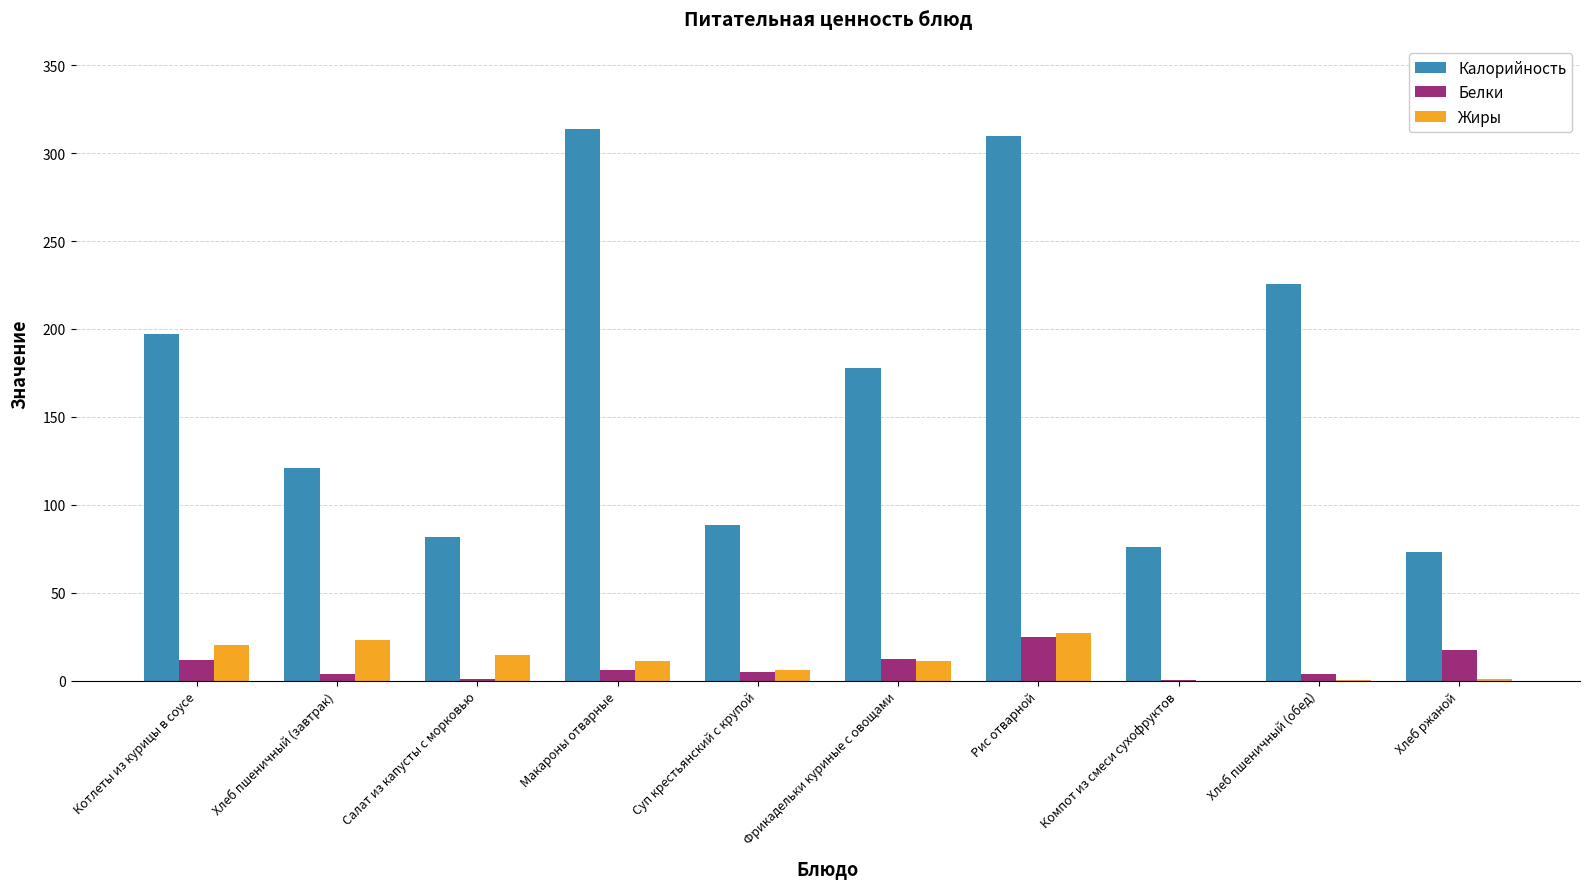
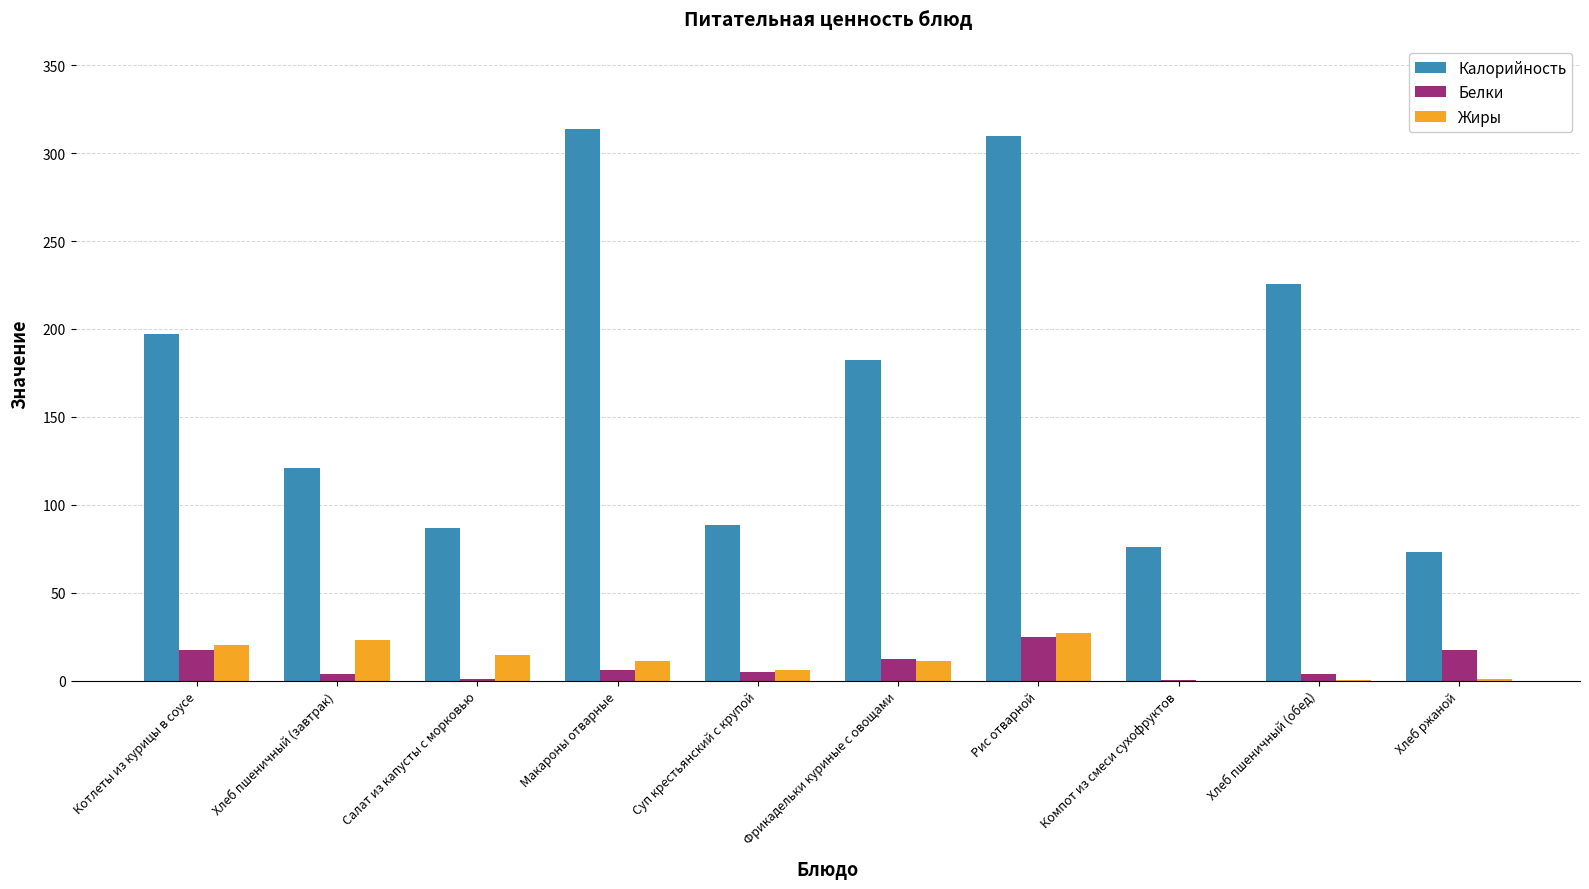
Белки, Котлеты из курицы в соусе: 12 -> 17
Калорийность, Салат из капусты с морковью: 82 -> 87
Калорийность, Фрикадельки куриные с овощами: 178 -> 182
